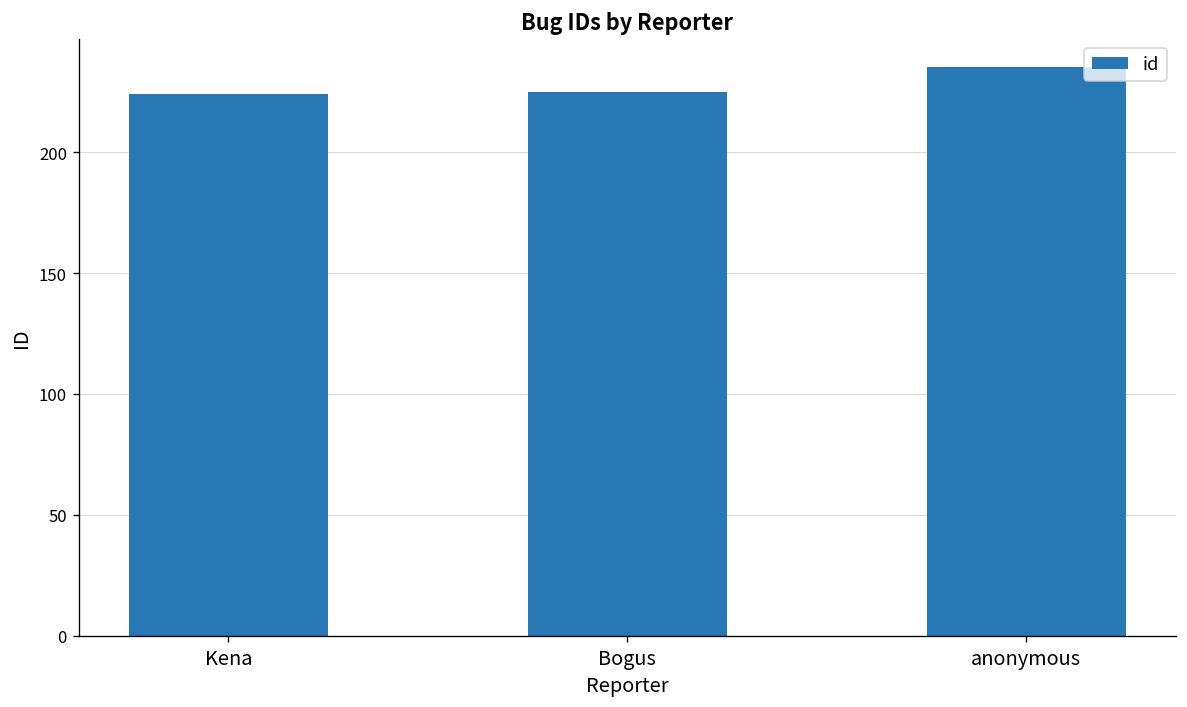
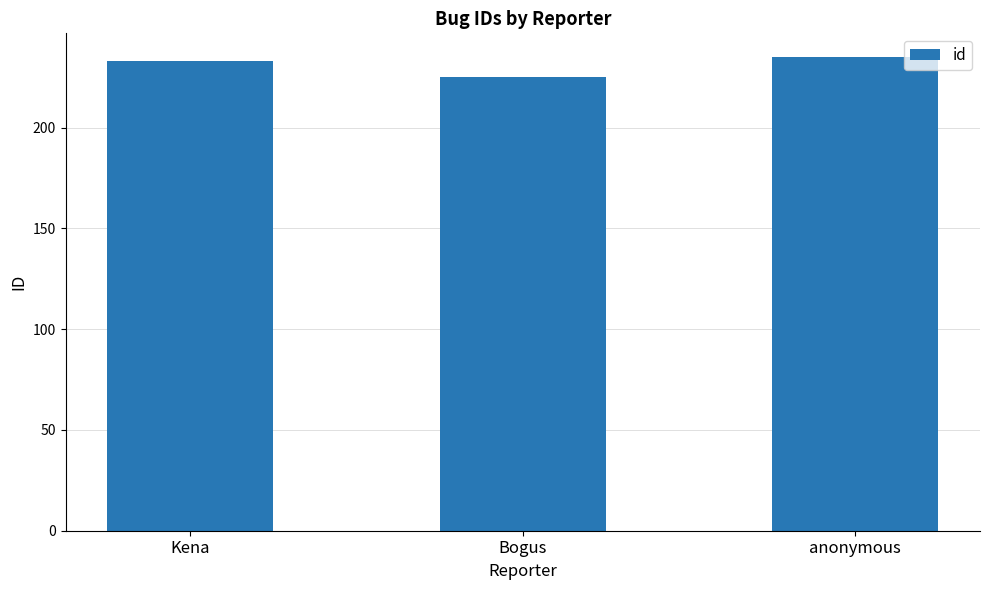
Kena: 224 -> 233
